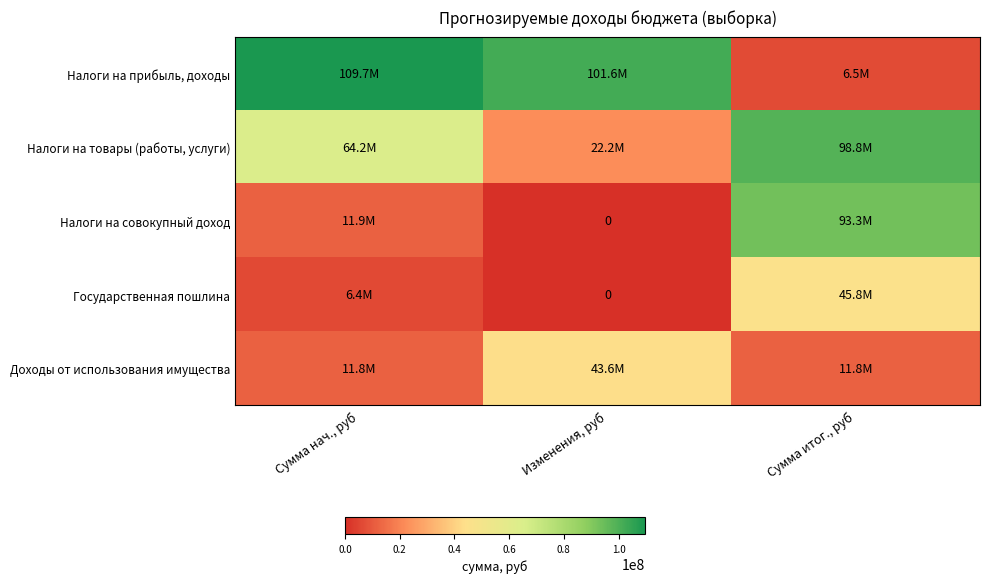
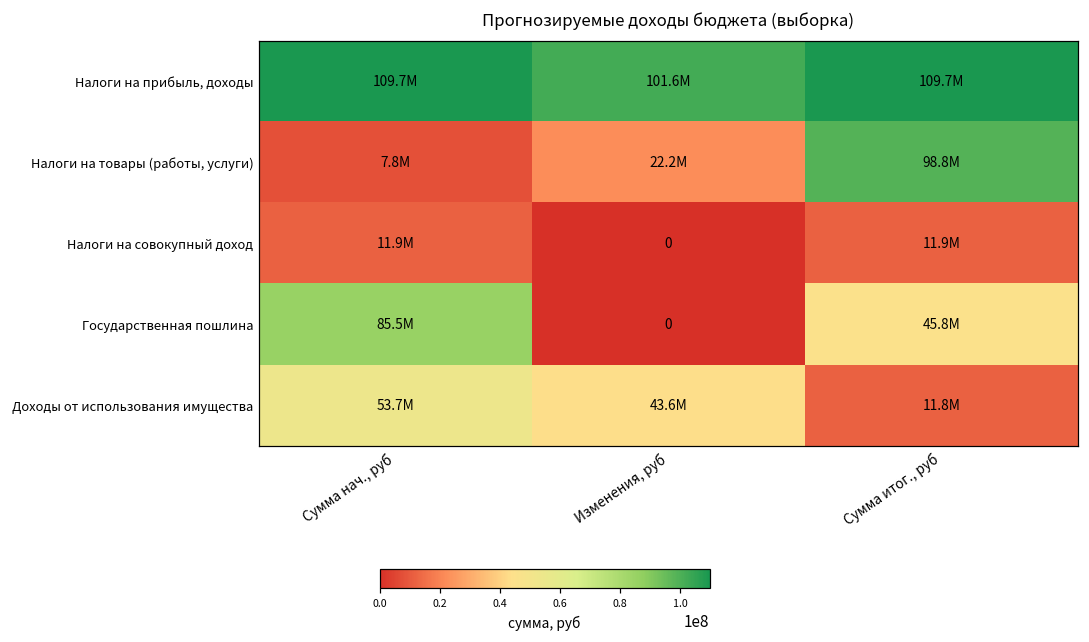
Налоги на прибыль, доходы, Сумма итог., руб: 6.5M -> 109.7M
Налоги на товары (работы, услуги), Сумма нач., руб: 64.2M -> 7.8M
Налоги на совокупный доход, Сумма итог., руб: 93.3M -> 11.9M
Государственная пошлина, Сумма нач., руб: 6.4M -> 85.5M
Доходы от использования имущества, Сумма нач., руб: 11.8M -> 53.7M
